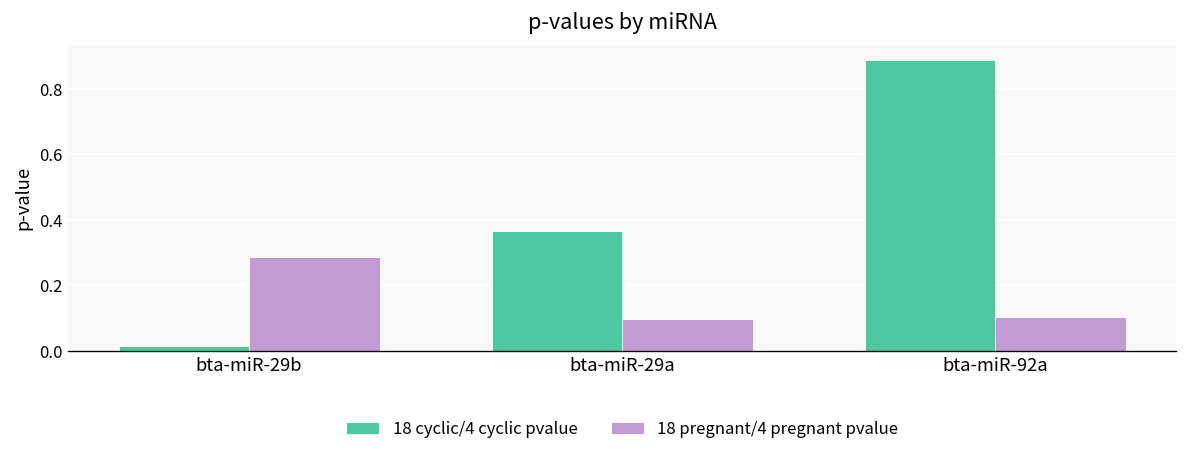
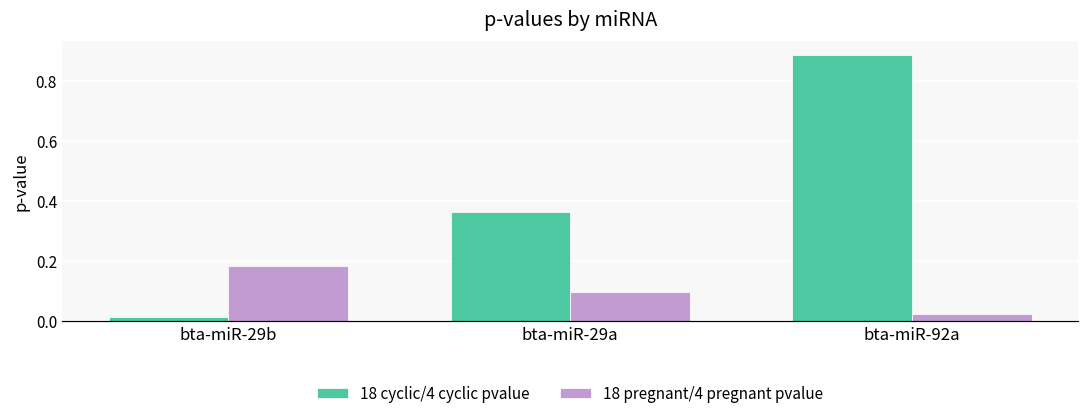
18 pregnant/4 pregnant pvalue, bta-miR-29b: 0.28 -> 0.18
18 pregnant/4 pregnant pvalue, bta-miR-92a: 0.10 -> 0.02
